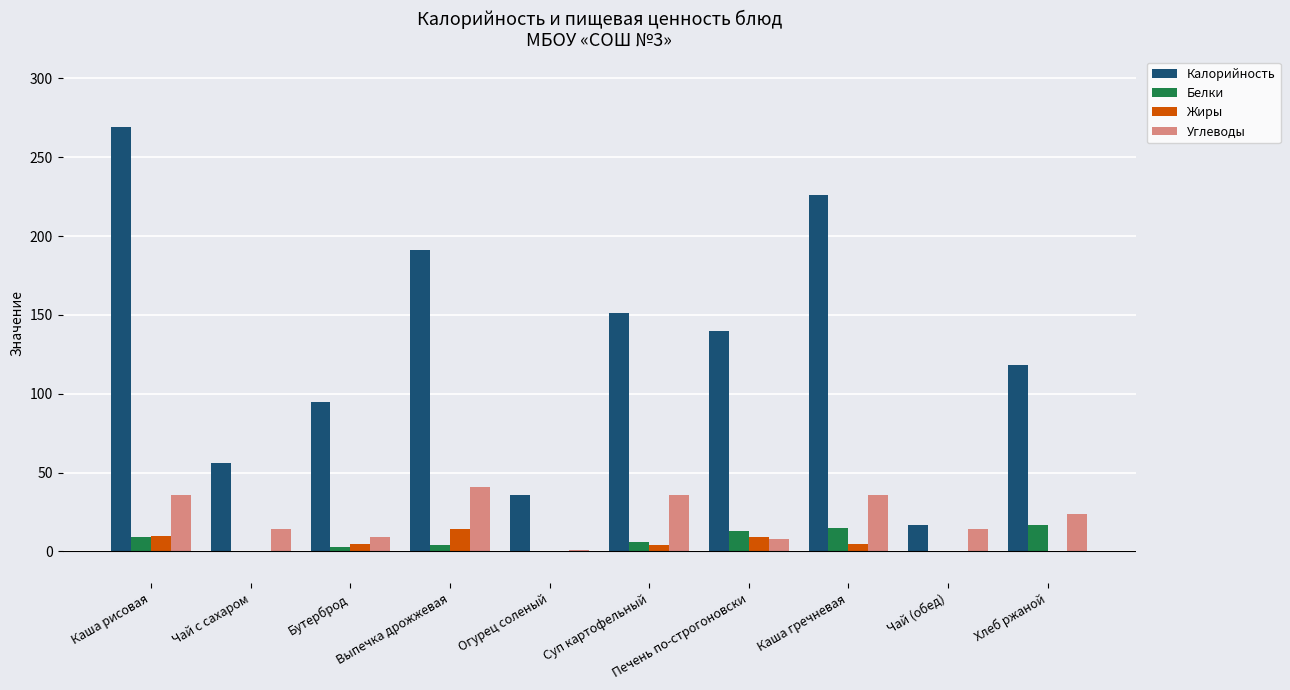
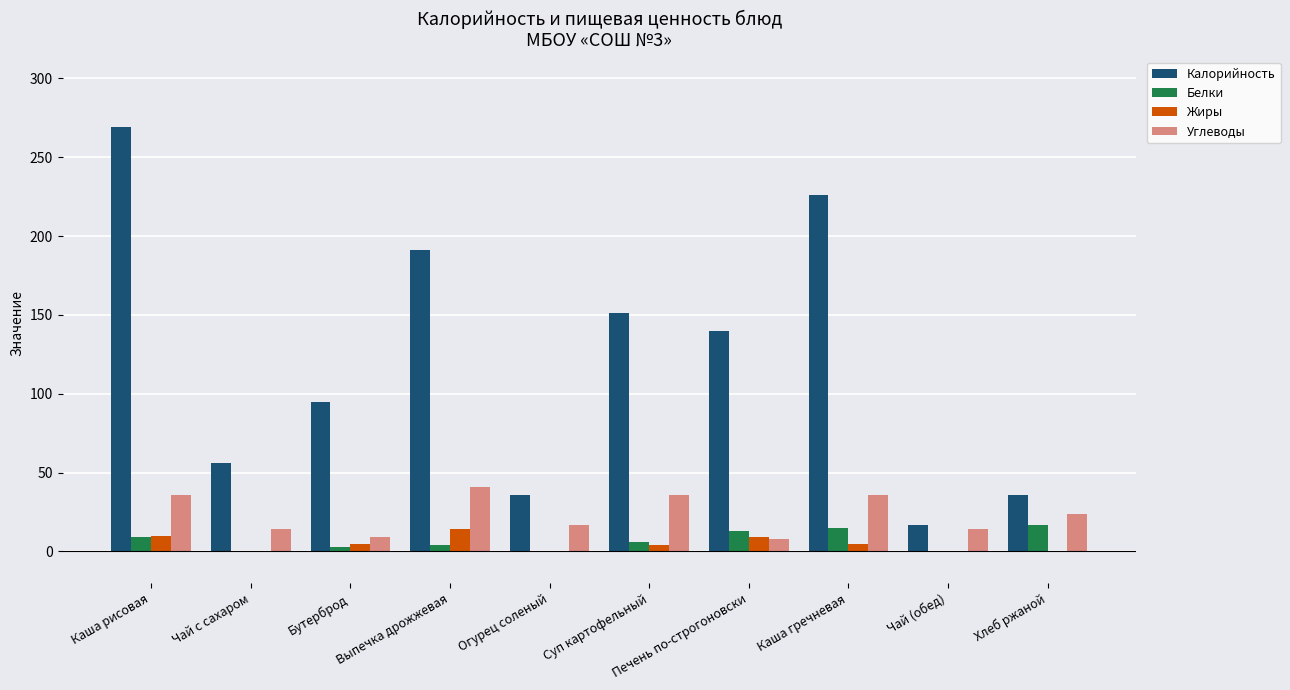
Углеводы, Огурец соленый: 1 -> 17
Калорийность, Хлеб ржаной: 118 -> 36
